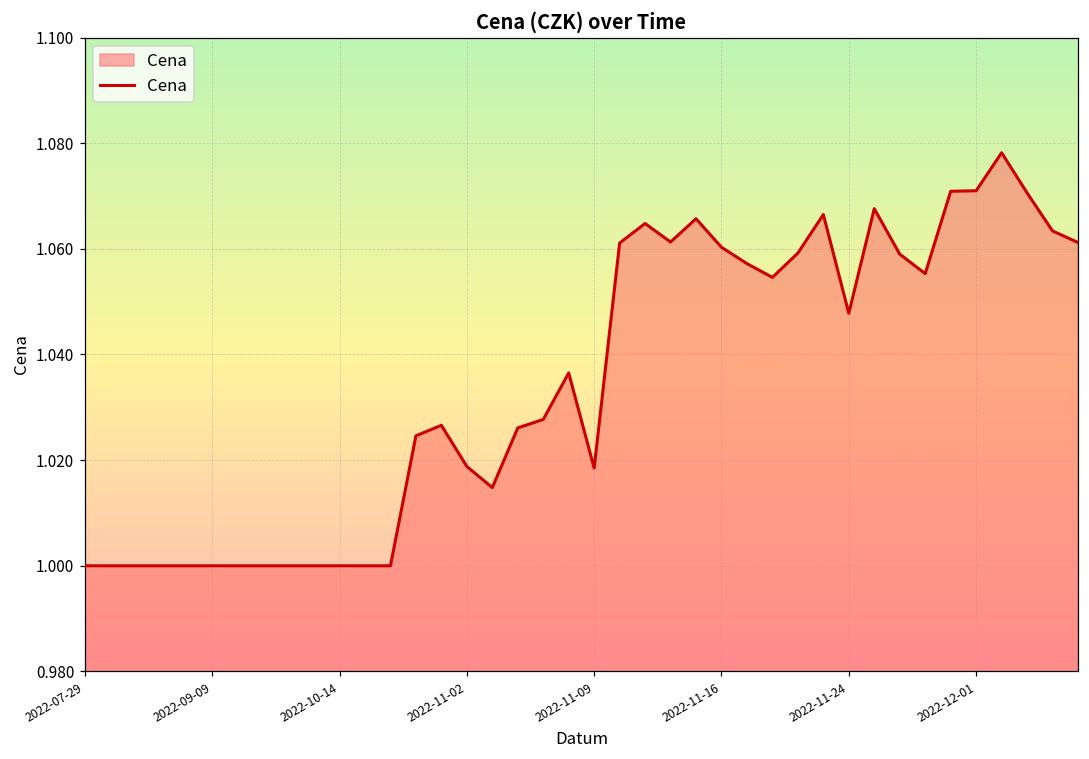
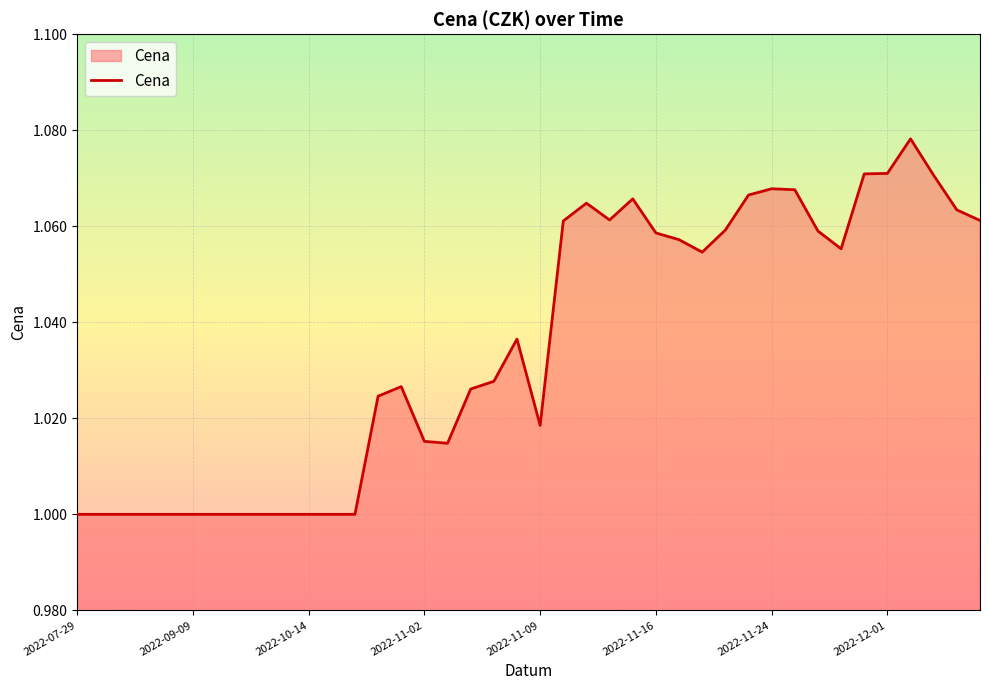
2022-11-02: 1.019 -> 1.015
2022-11-16: 1.060 -> 1.059
2022-11-24: 1.048 -> 1.068
